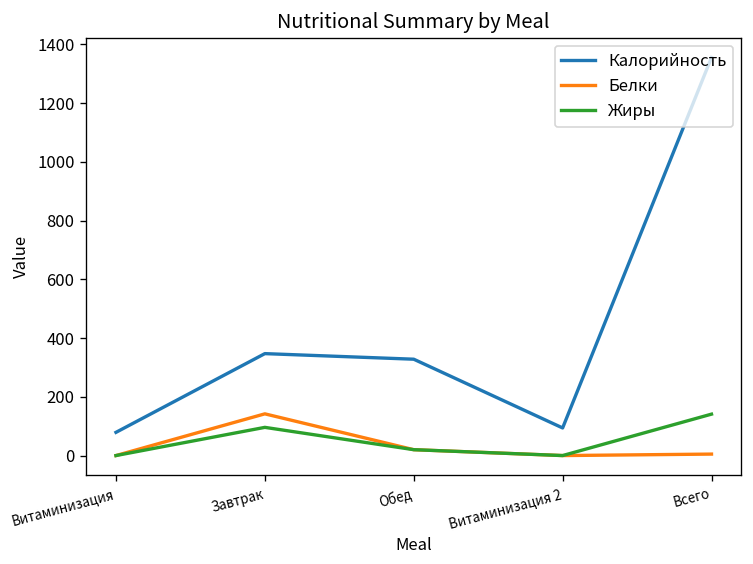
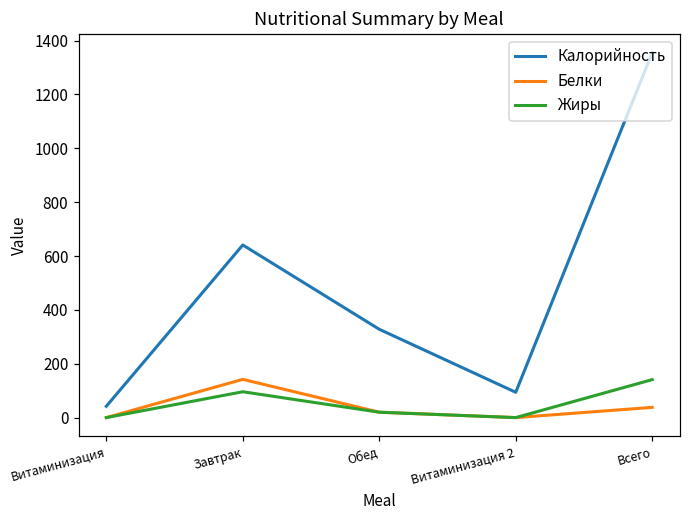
Калорийность, Витаминизация: 80 -> 40
Калорийность, Завтрак: 350 -> 640
Белки, Всего: 10 -> 40
